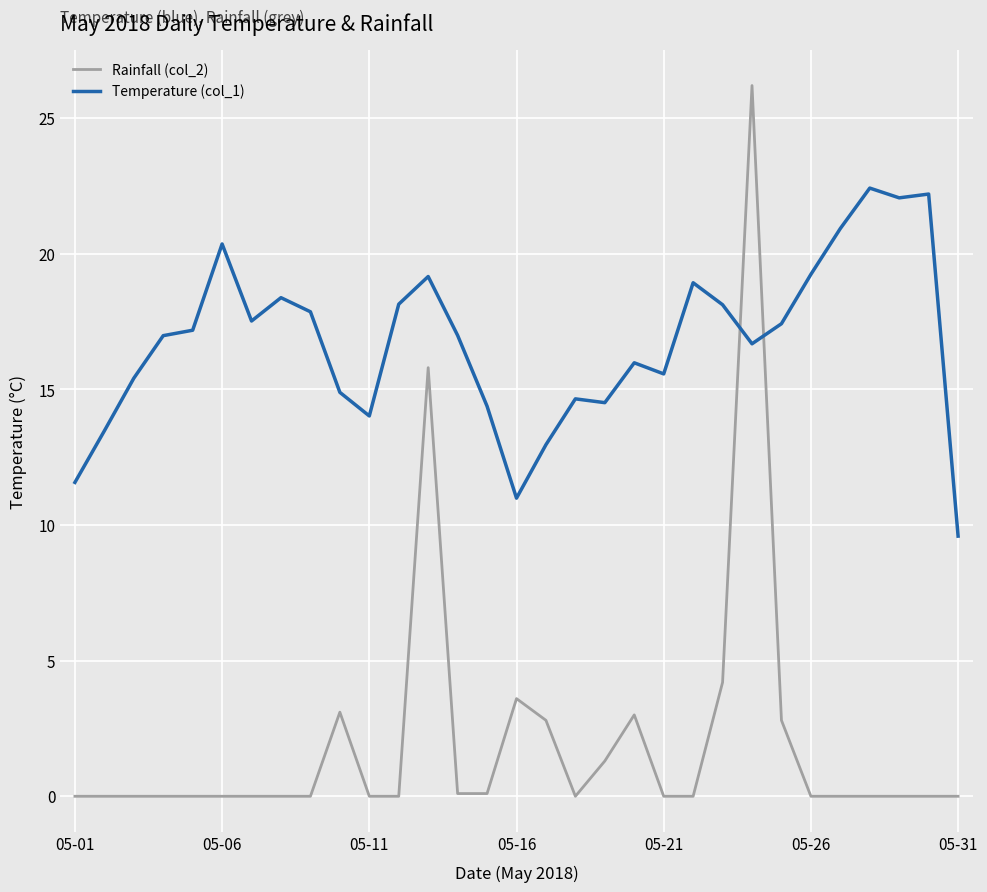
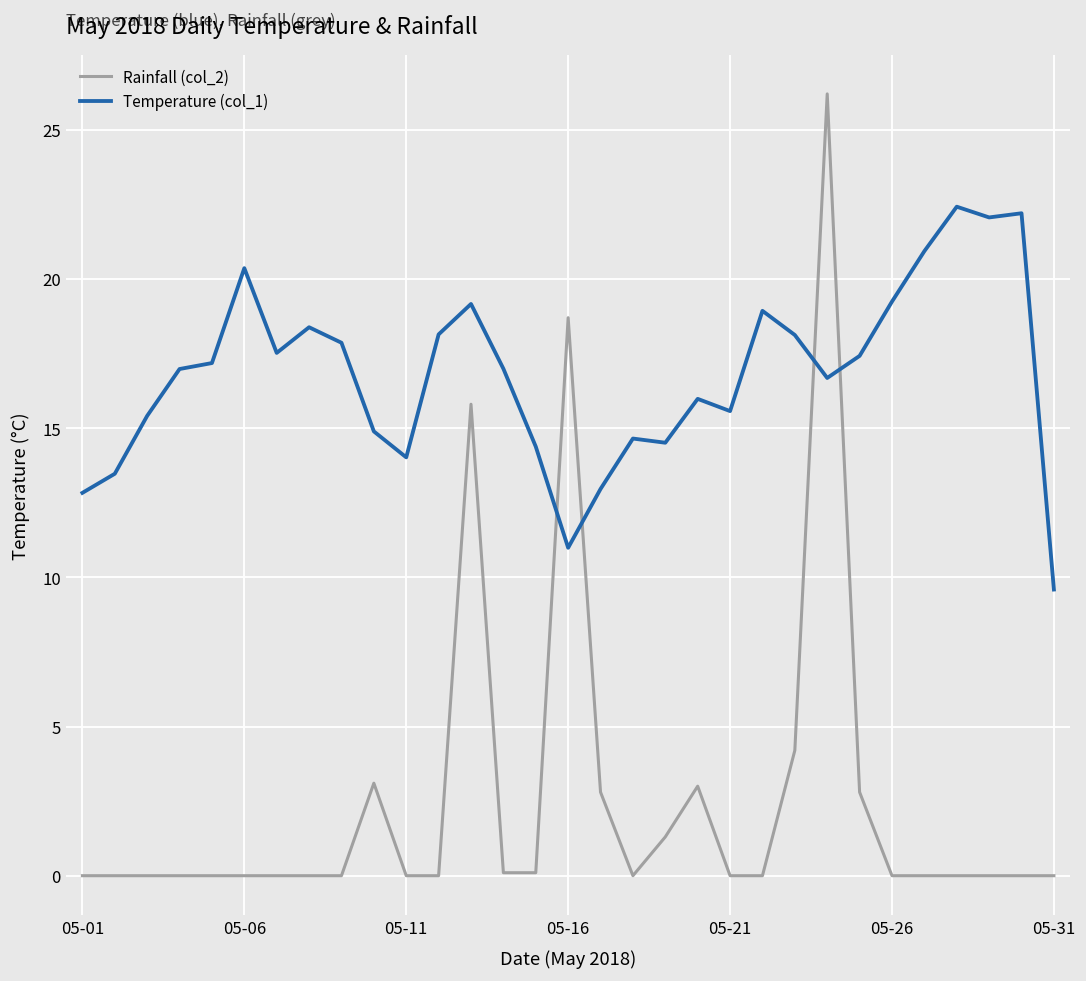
Temperature (col_1), 05-01: 11.6 -> 12.8
Rainfall (col_2), 05-16: 3.6 -> 18.7
